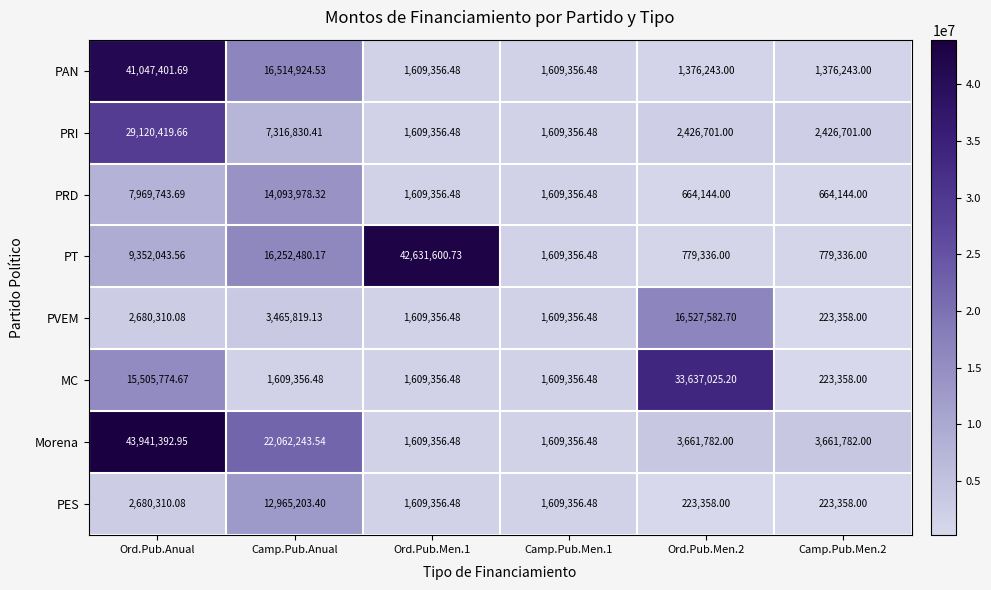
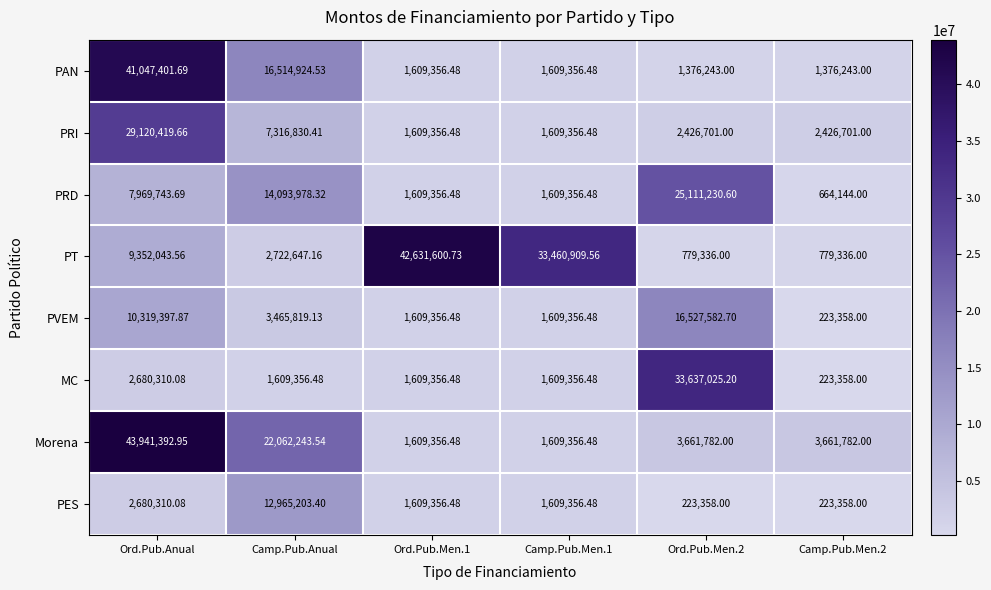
PRD, Ord.Pub.Men.2: 664,144.00 -> 25,111,230.60
PT, Camp.Pub.Anual: 16,252,480.17 -> 2,722,647.16
PT, Camp.Pub.Men.1: 1,609,356.48 -> 33,460,909.56
PVEM, Ord.Pub.Anual: 2,680,310.08 -> 10,319,397.87
MC, Ord.Pub.Anual: 15,505,774.67 -> 2,680,310.08
